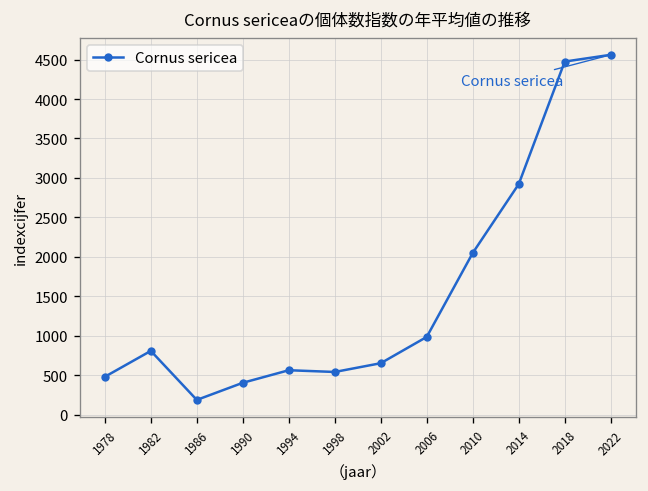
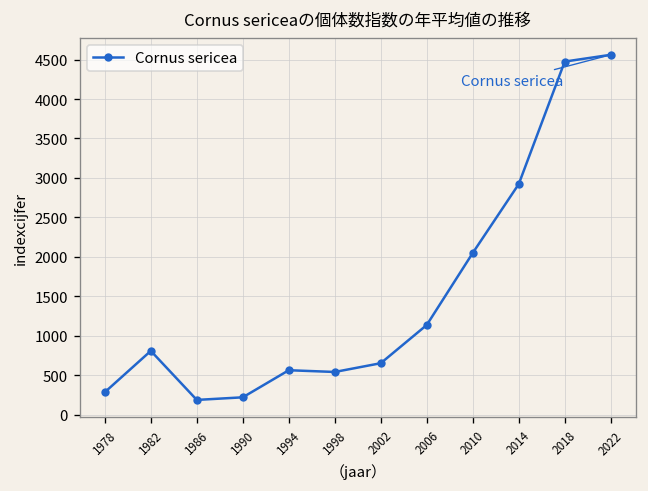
1978: 500 -> 300
1990: 400 -> 200
2006: 1000 -> 1100
